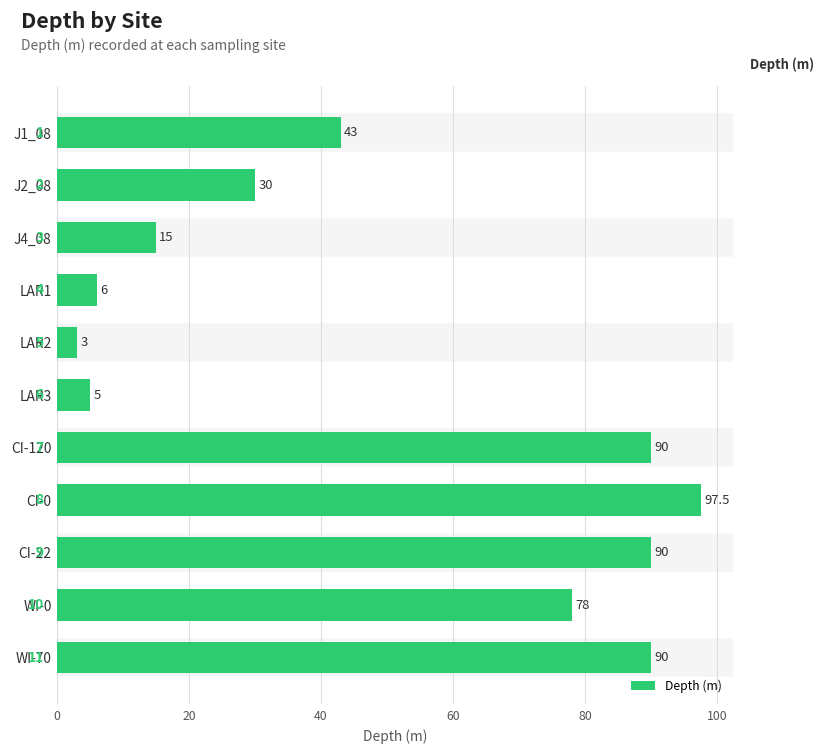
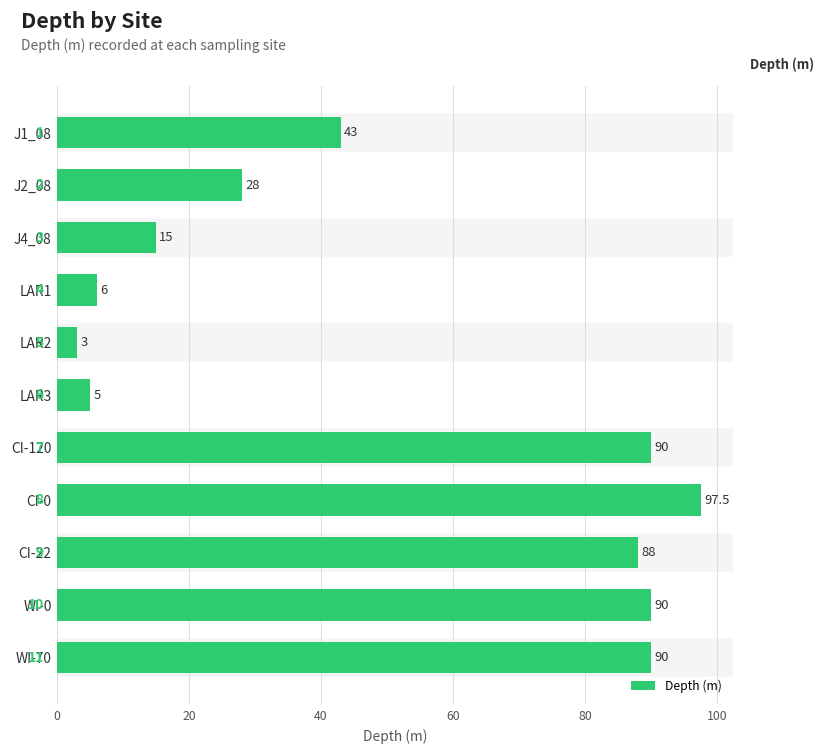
J2_08: 30 -> 28
CI-22: 90 -> 88
WI-0: 78 -> 90
